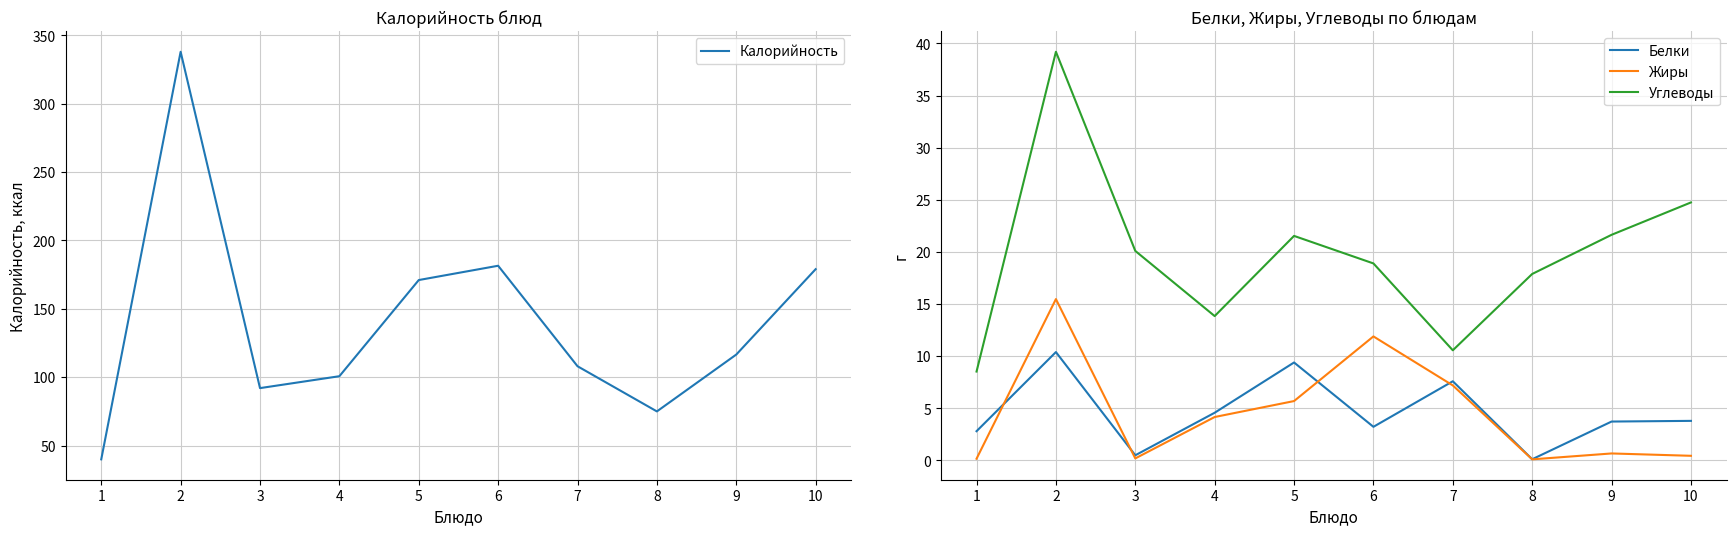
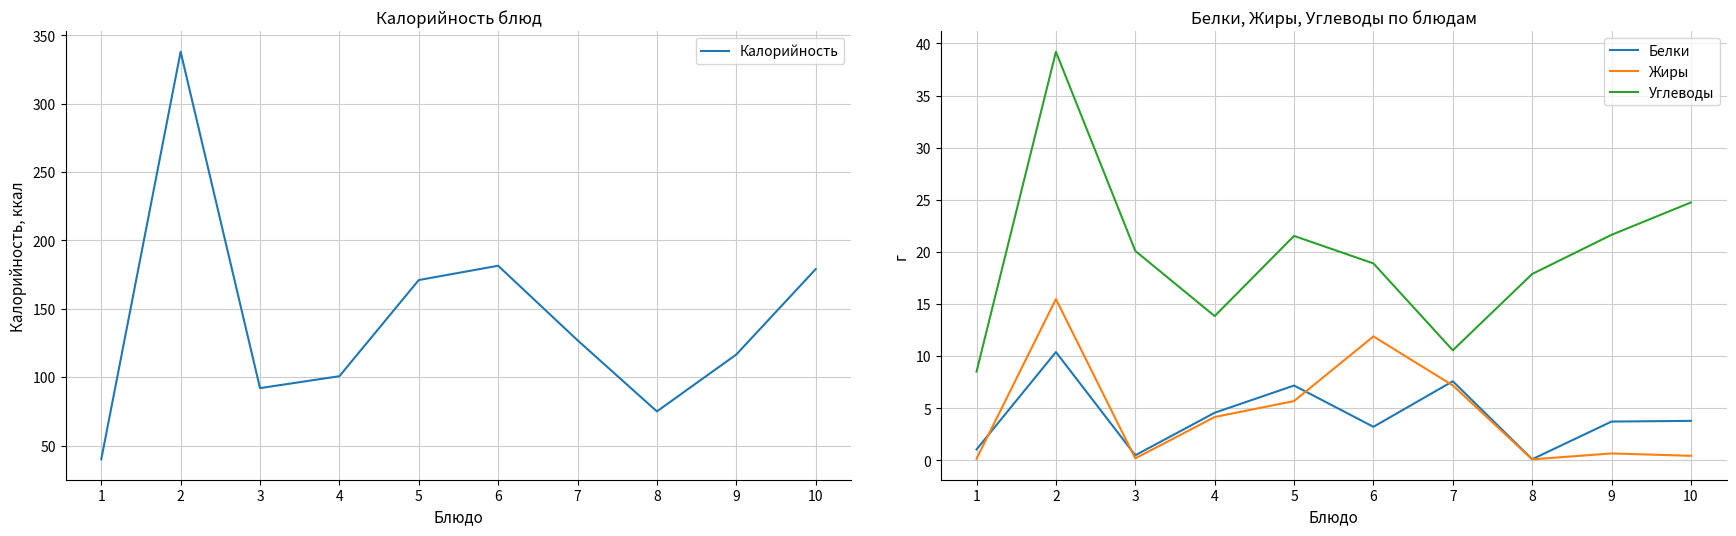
Калорийность блюд, 7: 108 -> 127
Белки, Жиры, Углеводы по блюдам, Белки, 1: 2.8 -> 1.1
Белки, Жиры, Углеводы по блюдам, Белки, 5: 9.4 -> 7.2
